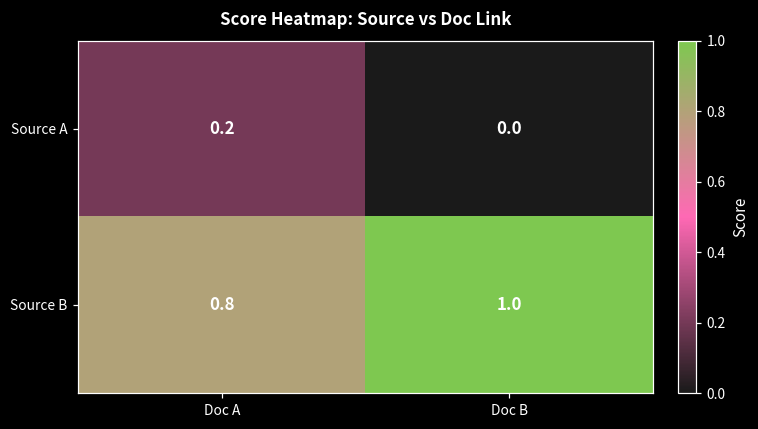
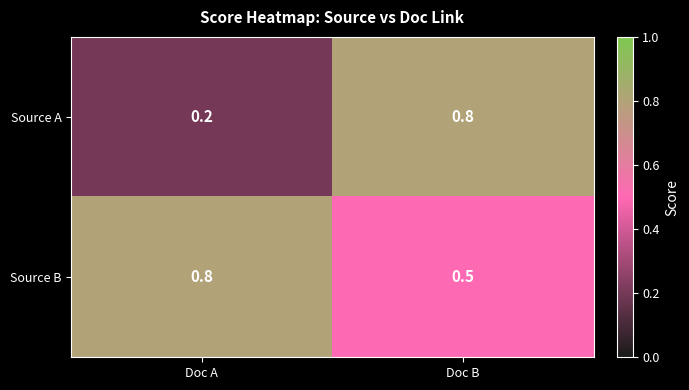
Source A, Doc B: 0.0 -> 0.8
Source B, Doc B: 1.0 -> 0.5
